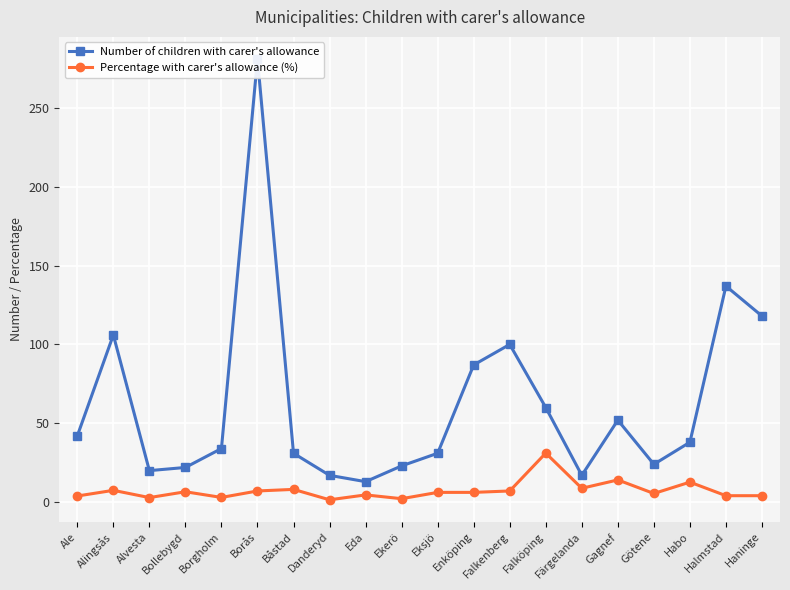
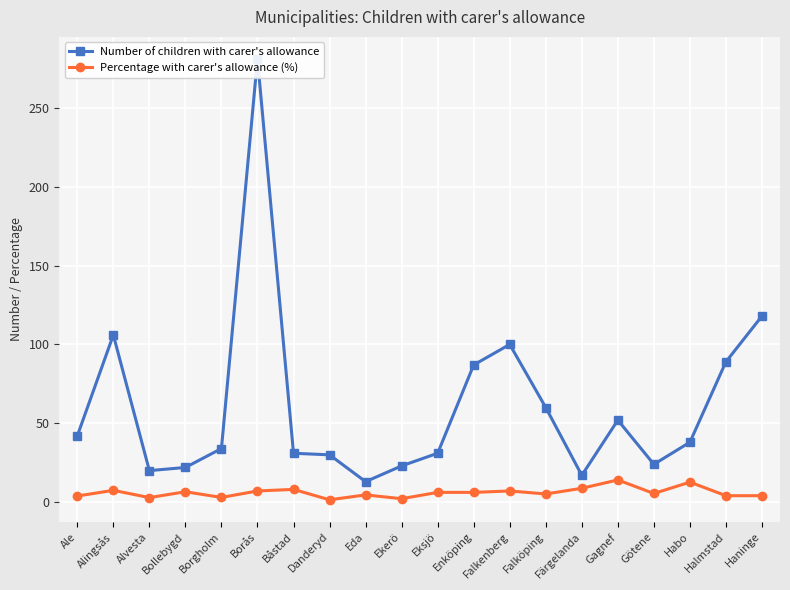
Number of children with carer's allowance, Danderyd: 17 -> 30
Percentage with carer's allowance (%), Falköping: 31 -> 5
Number of children with carer's allowance, Halmstad: 137 -> 89
